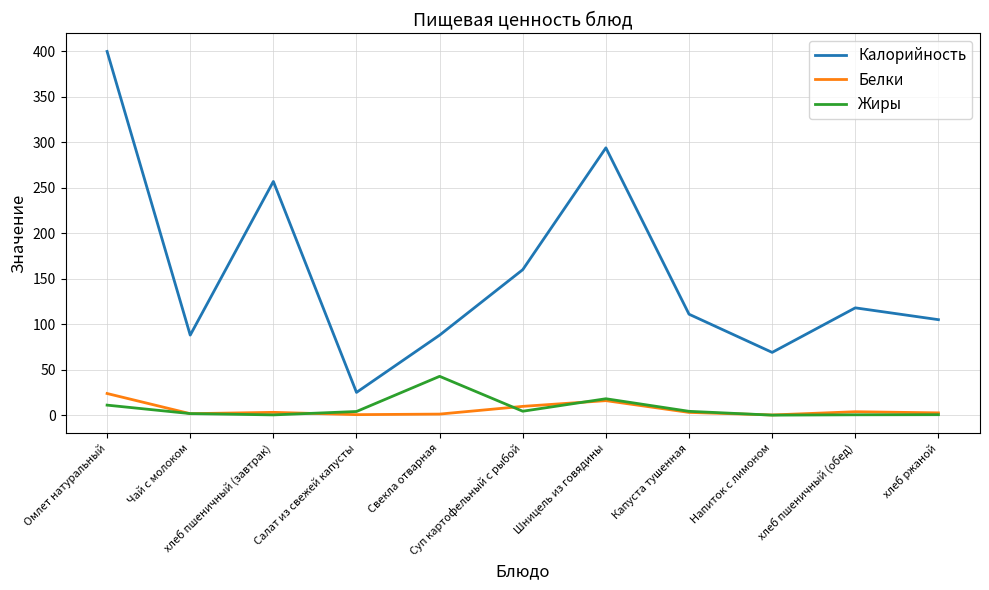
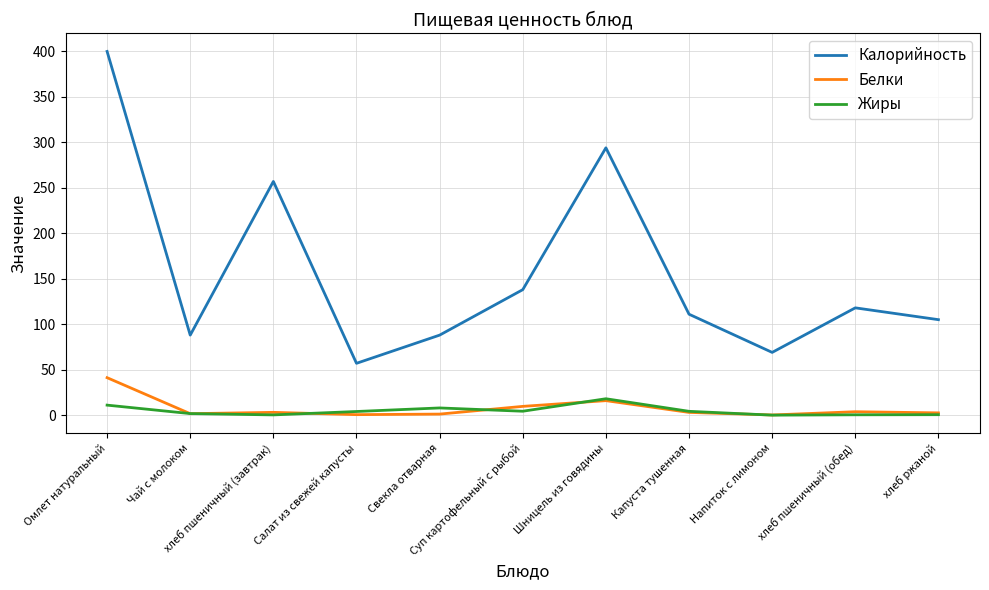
Белки, Омлет натуральный: 20 -> 40
Калорийность, Салат из свежей капусты: 30 -> 60
Жиры, Свекла отварная: 40 -> 10
Калорийность, Суп картофельный с рыбой: 160 -> 140
